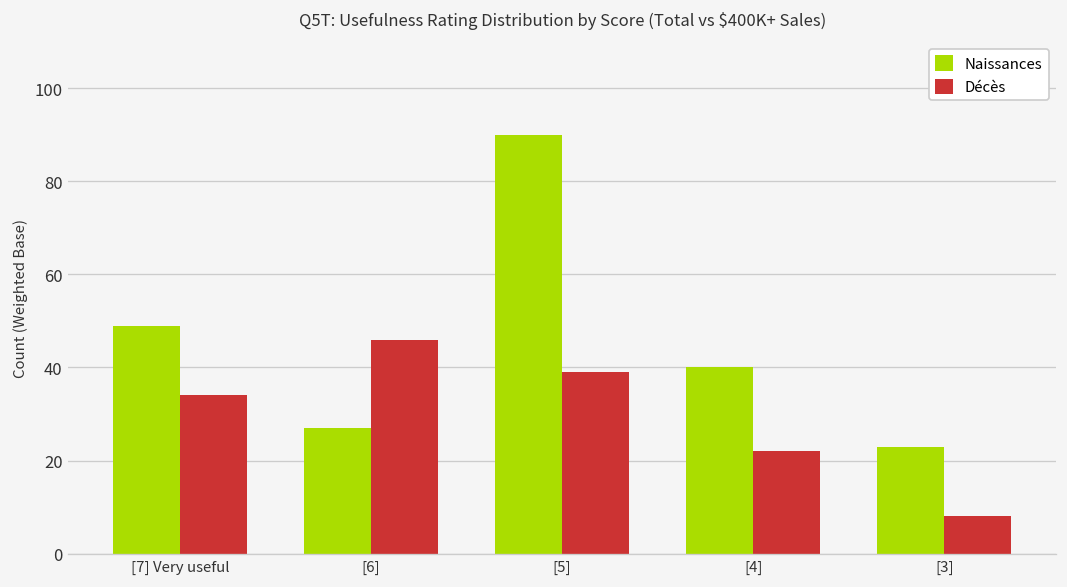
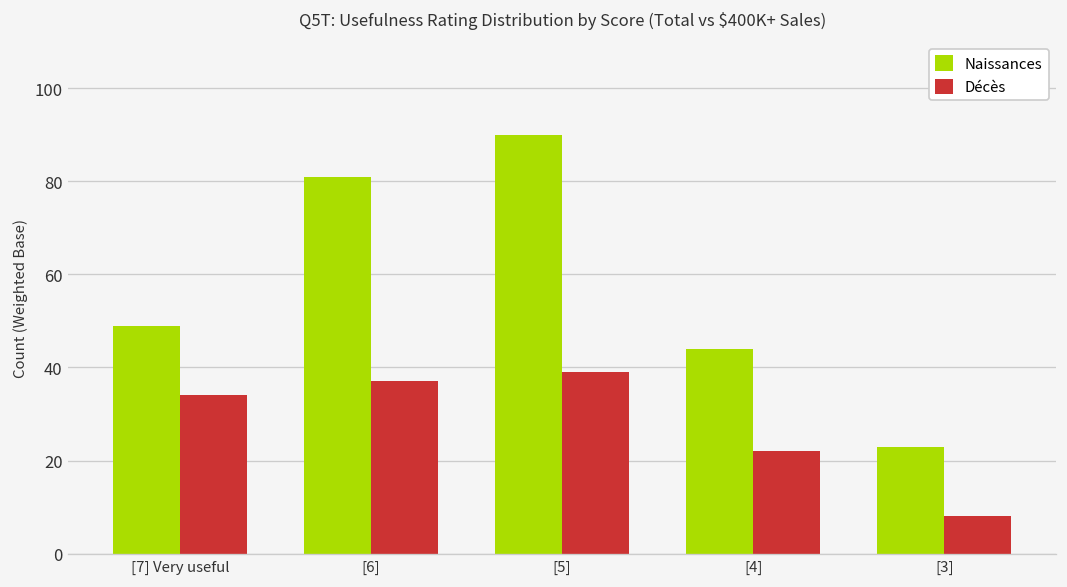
Naissances, [6]: 27 -> 81
Décès, [6]: 46 -> 37
Naissances, [4]: 40 -> 44
